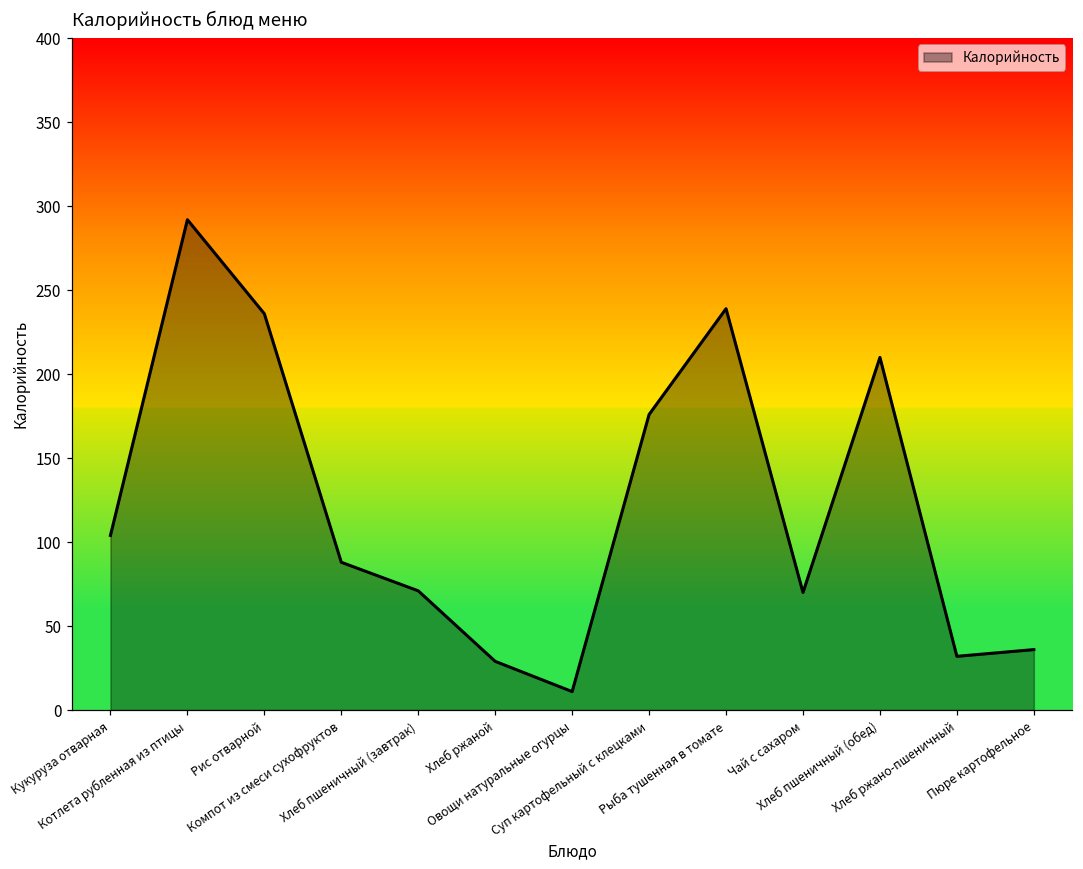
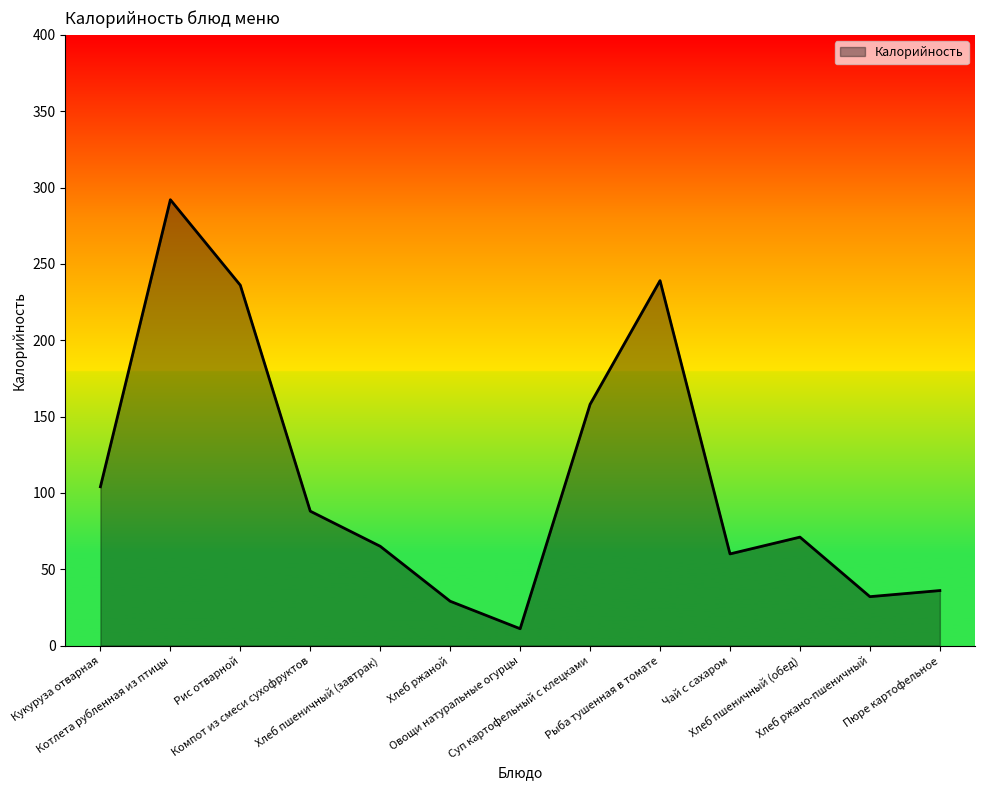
Хлеб пшеничный (завтрак): 71 -> 65
Суп картофельный с клецками: 176 -> 158
Чай с сахаром: 70 -> 60
Хлеб пшеничный (обед): 210 -> 71
